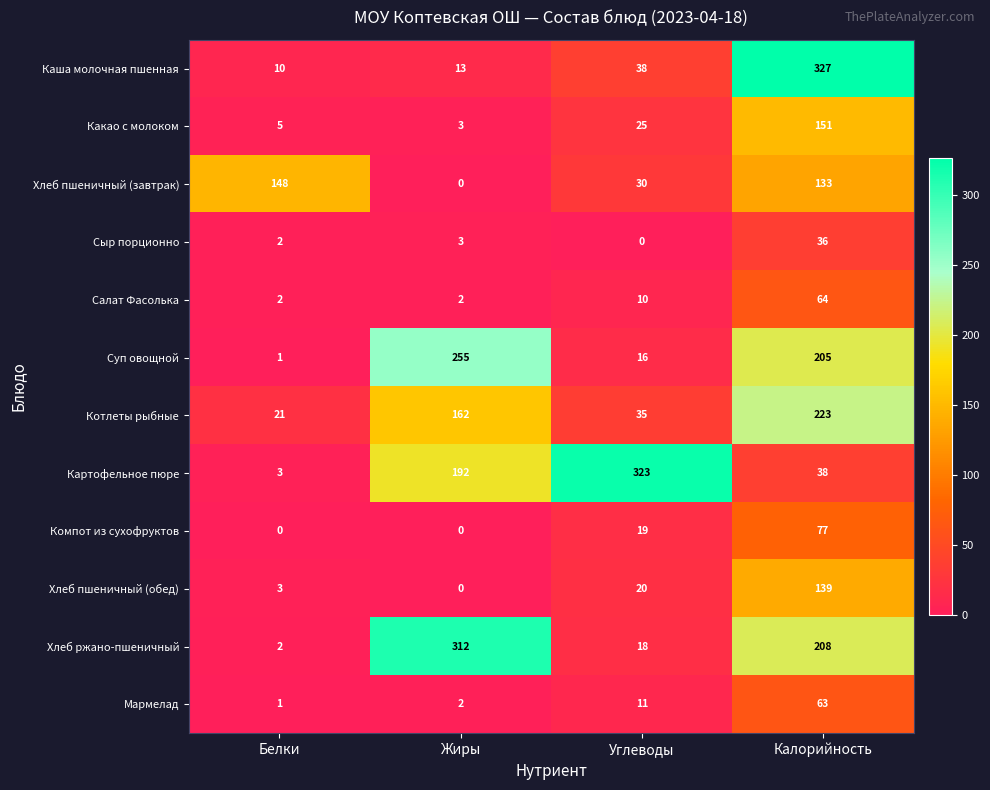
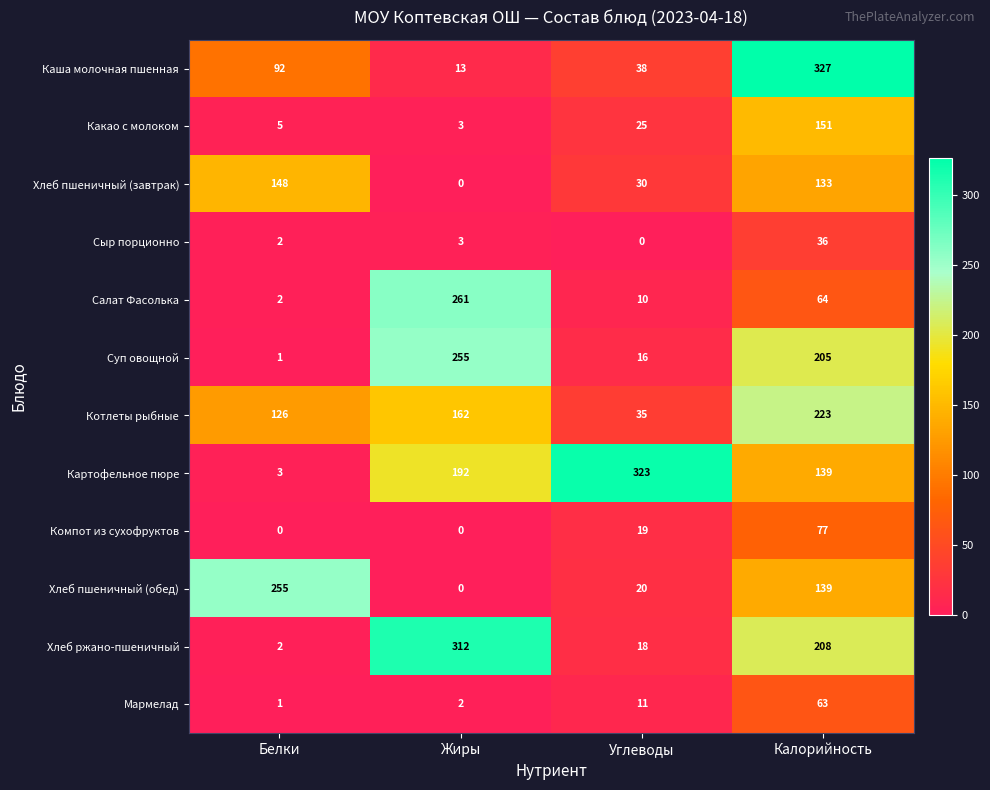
Каша молочная пшенная, Белки: 10 -> 92
Салат Фасолька, Жиры: 2 -> 261
Котлеты рыбные, Белки: 21 -> 126
Картофельное пюре, Калорийность: 38 -> 139
Хлеб пшеничный (обед), Белки: 3 -> 255
